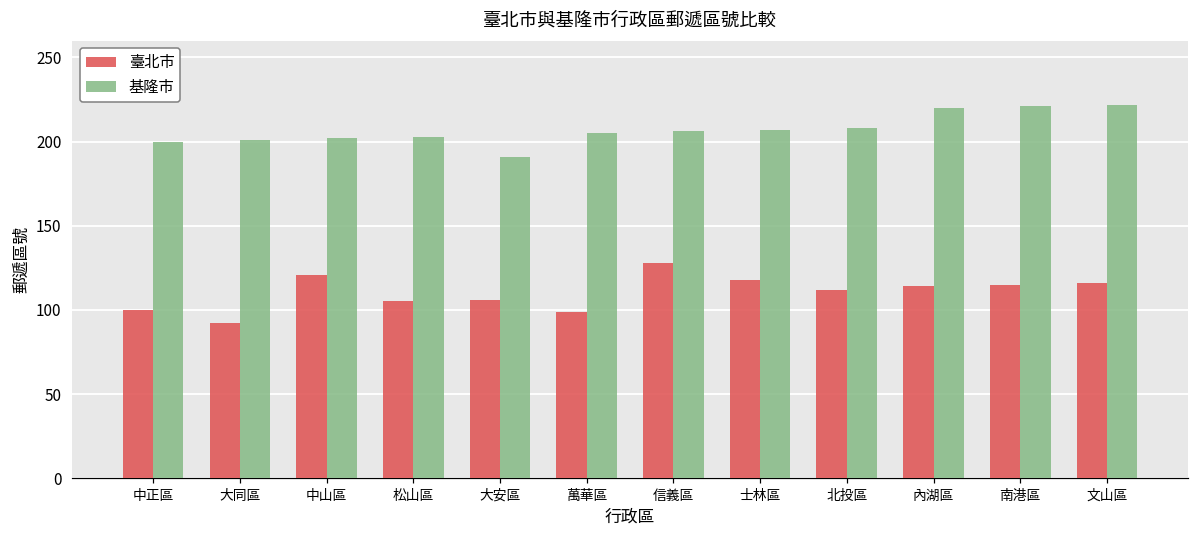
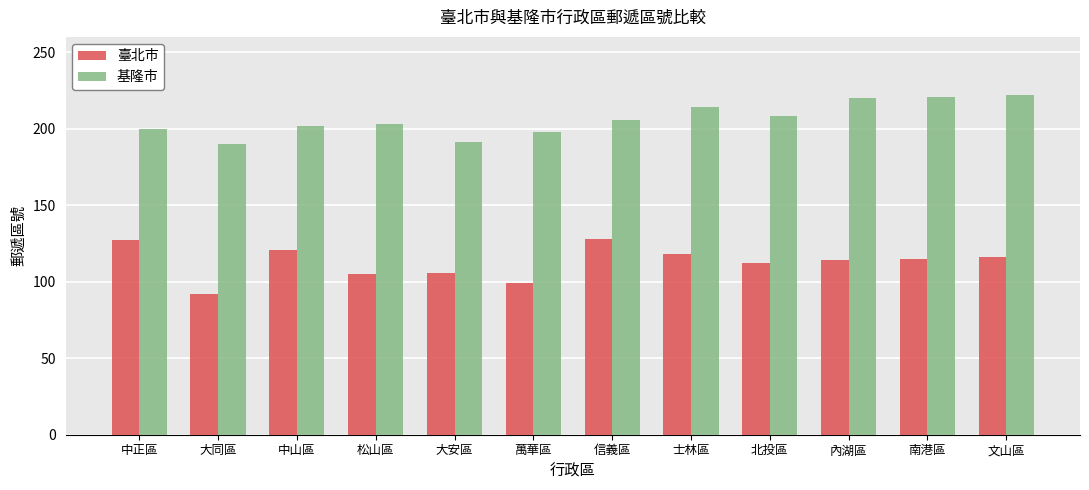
臺北市, 中正區: 100 -> 127
基隆市, 大同區: 201 -> 190
基隆市, 萬華區: 205 -> 198
基隆市, 士林區: 207 -> 214
